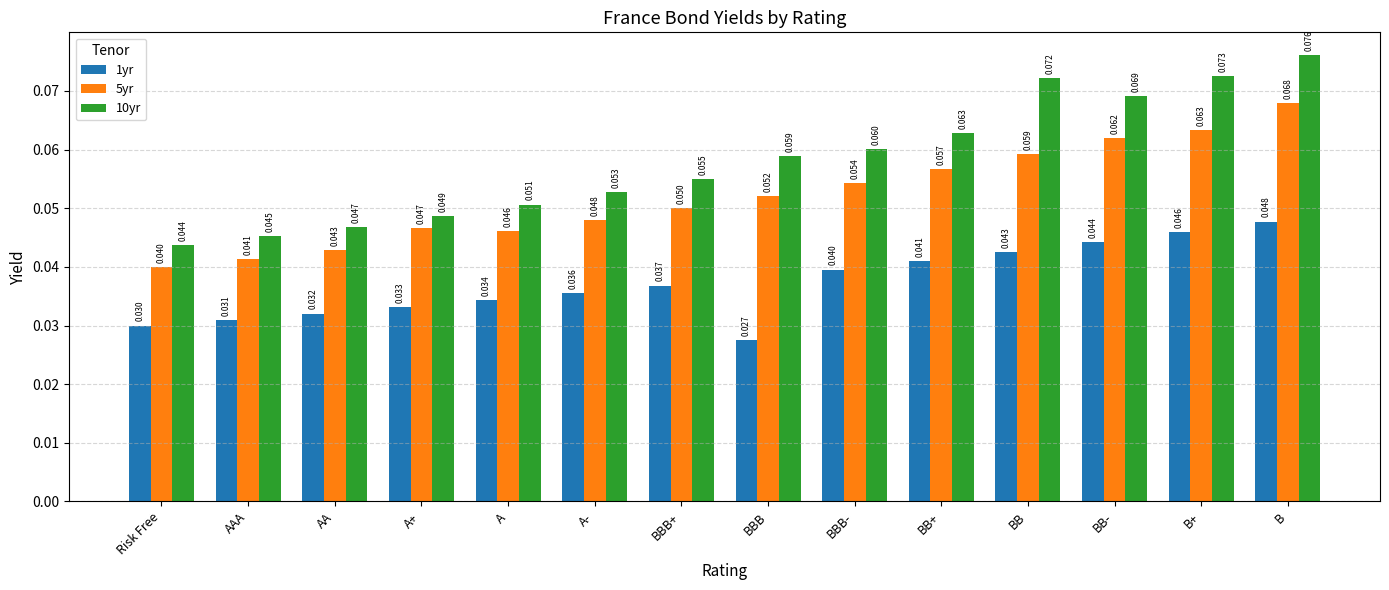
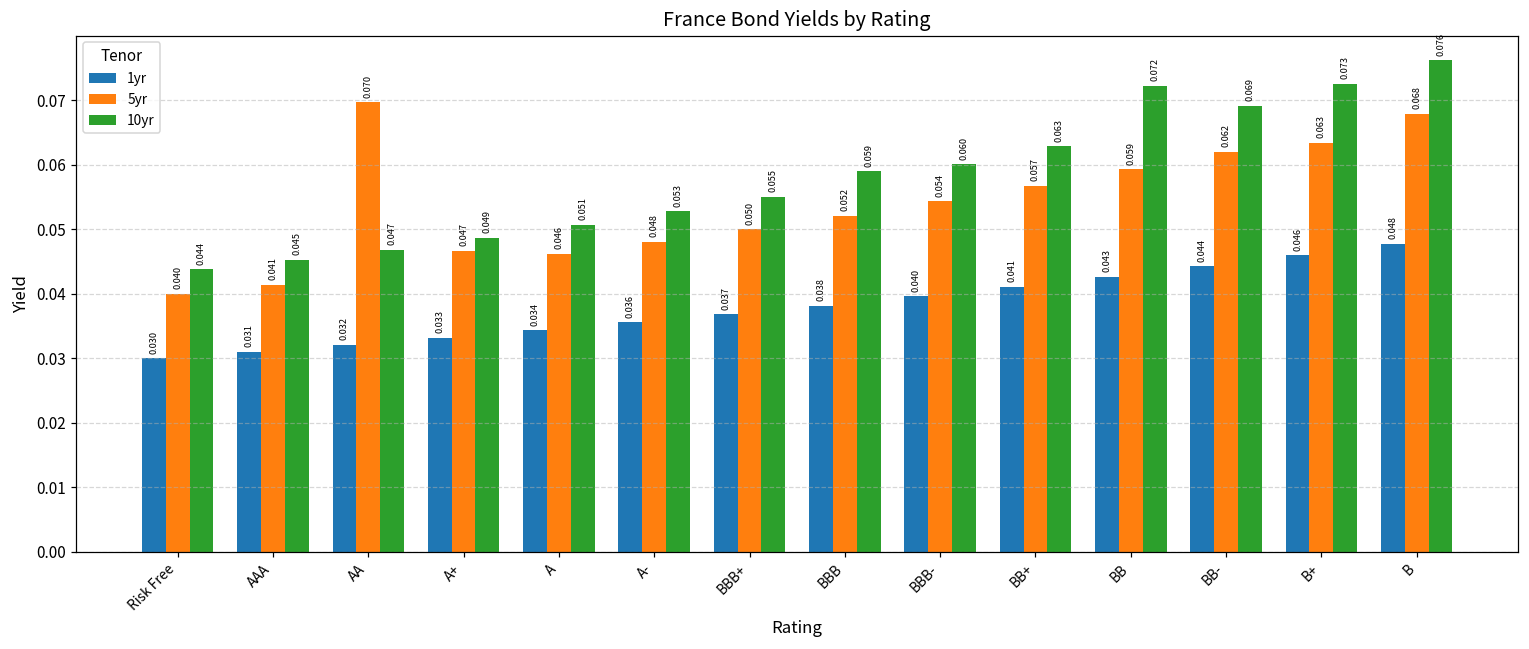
5yr, AA: 0.043 -> 0.070
1yr, BBB: 0.027 -> 0.038
